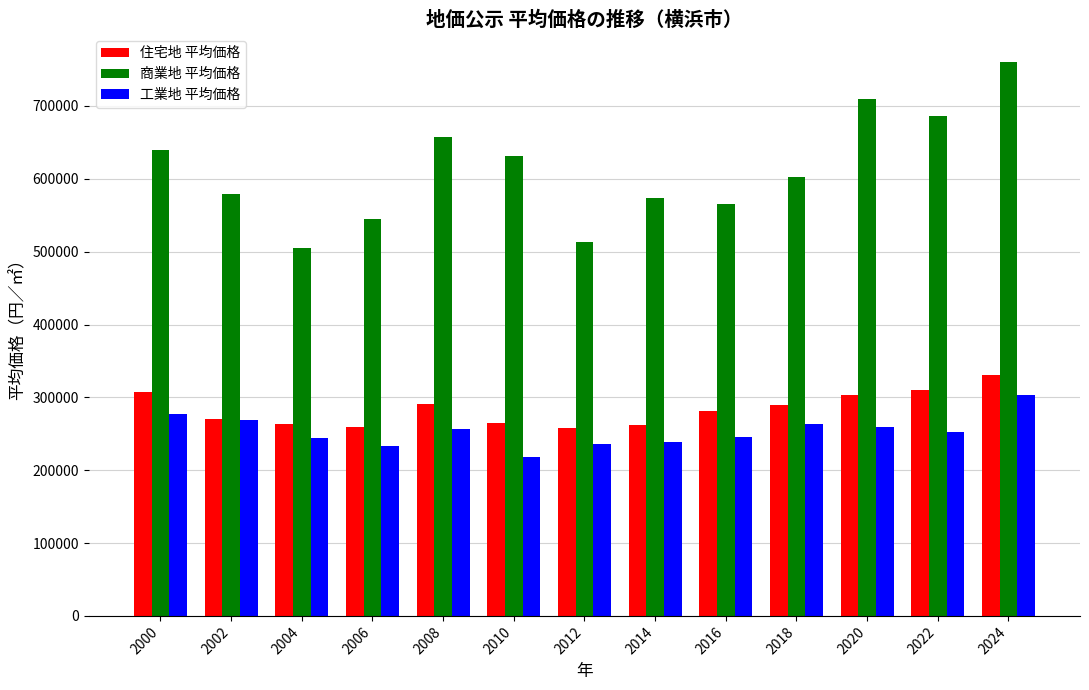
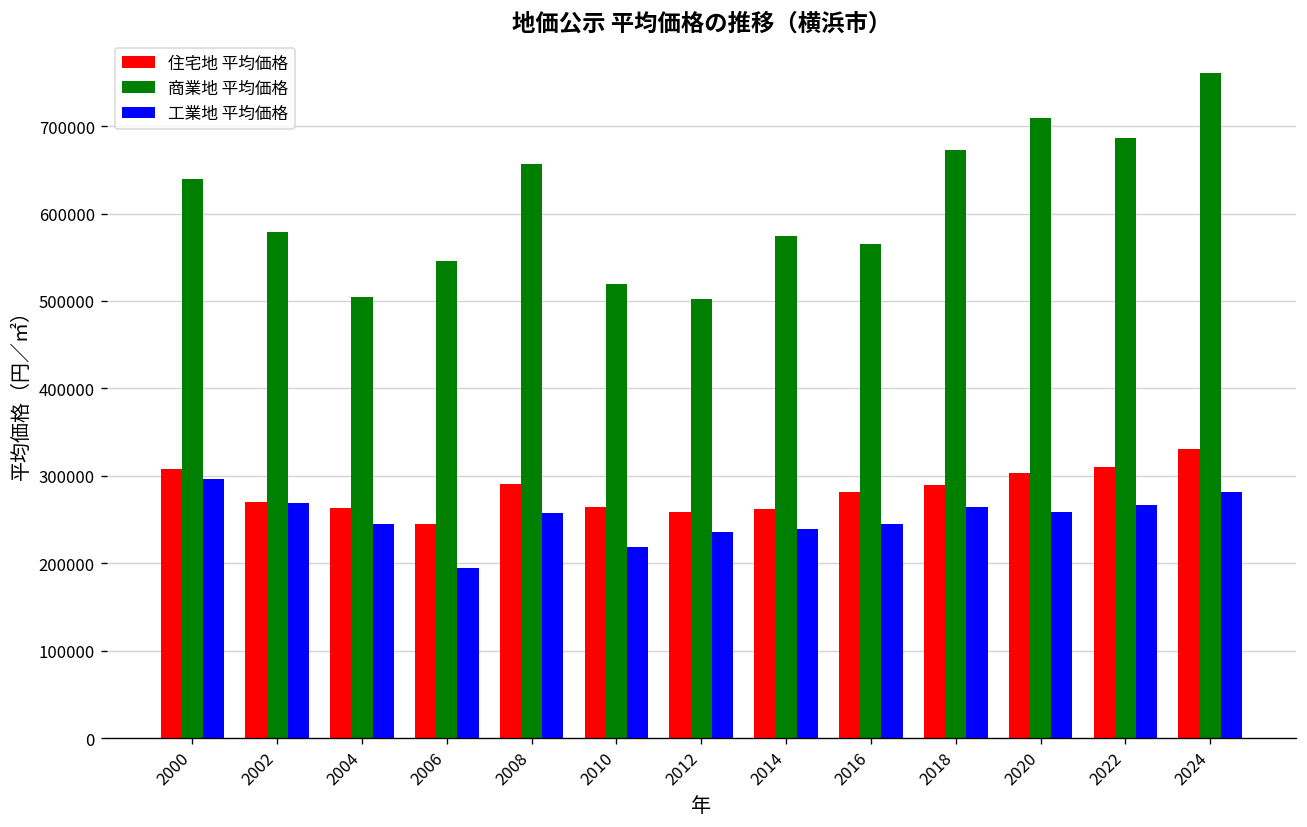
工業地 平均価格, 2000: 280000 -> 300000
住宅地 平均価格, 2006: 260000 -> 240000
工業地 平均価格, 2006: 230000 -> 190000
商業地 平均価格, 2010: 630000 -> 520000
商業地 平均価格, 2012: 510000 -> 500000
商業地 平均価格, 2018: 600000 -> 670000
工業地 平均価格, 2022: 250000 -> 270000
工業地 平均価格, 2024: 300000 -> 280000
